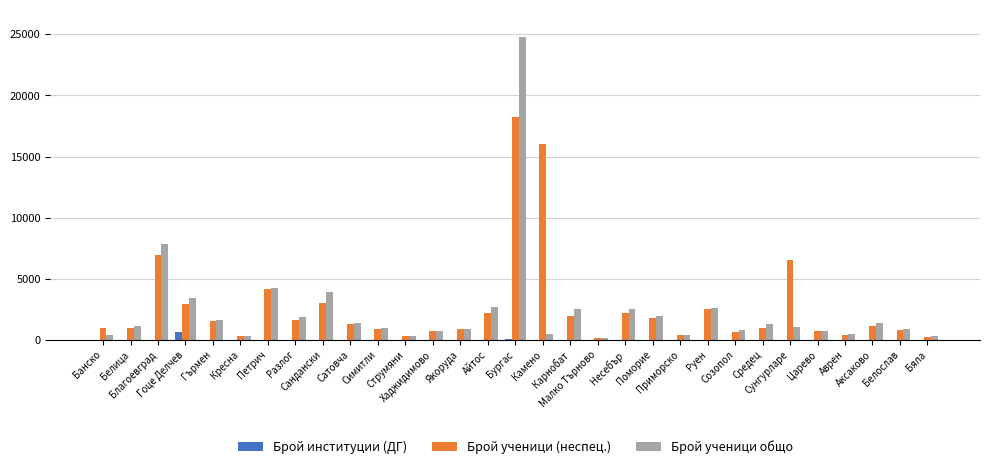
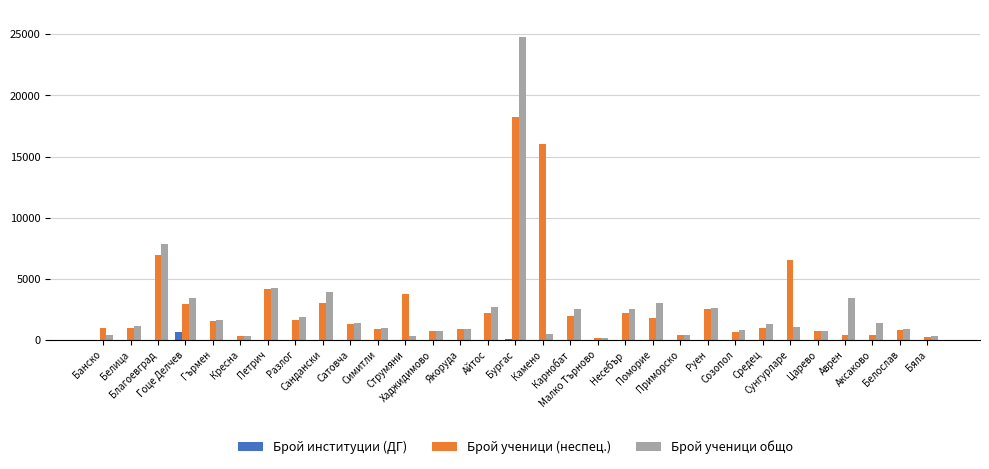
Брой ученици (неспец.), Струмяни: 300 -> 3700
Брой ученици общо, Поморие: 2000 -> 3000
Брой ученици общо, Аврен: 500 -> 3500
Брой ученици (неспец.), Аксаково: 1100 -> 400
